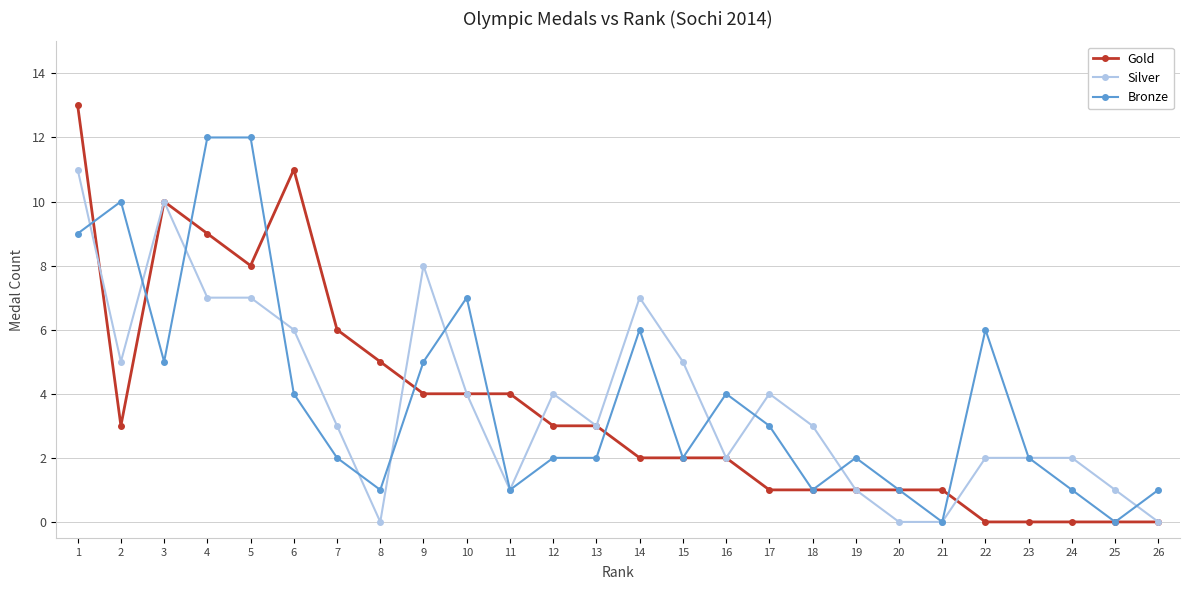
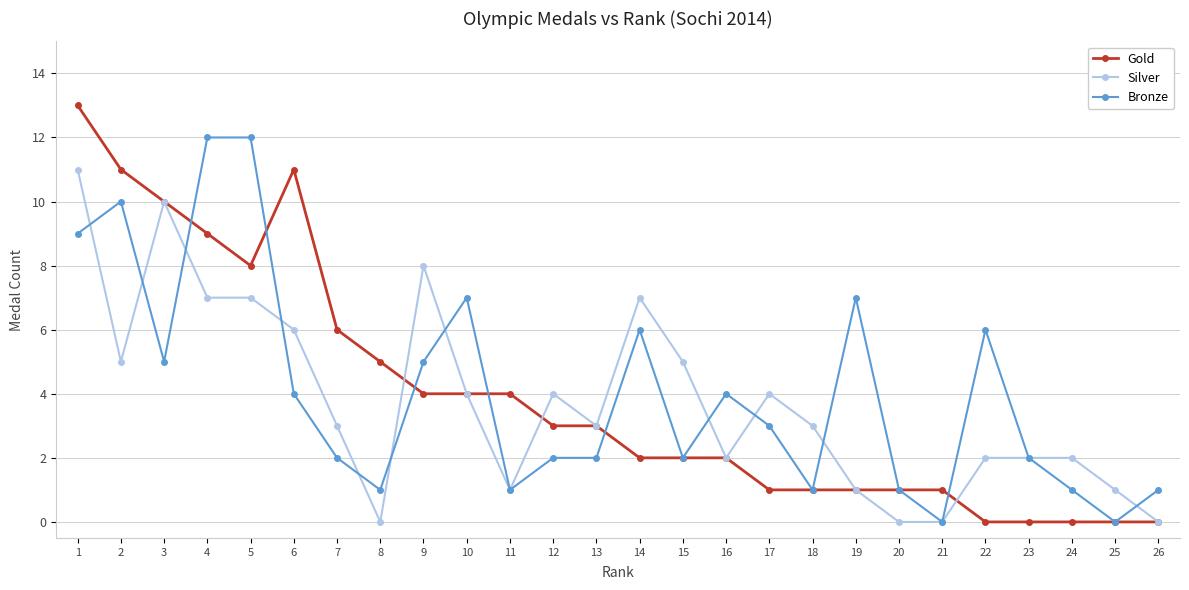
Gold, 2: 3 -> 11
Bronze, 19: 2 -> 7
